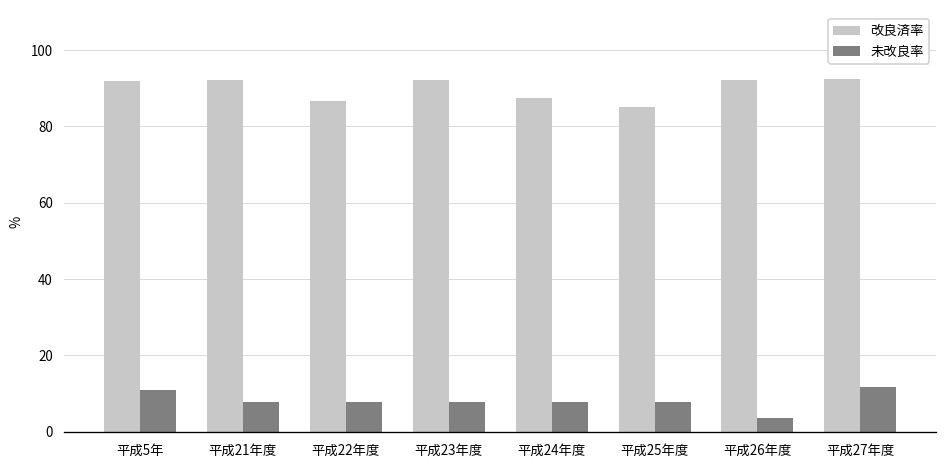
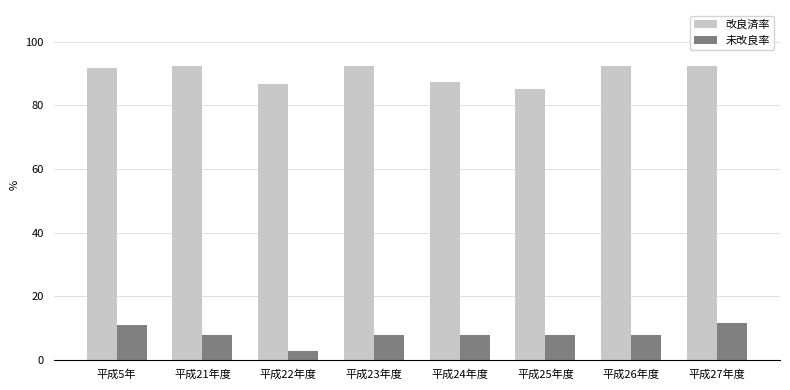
未改良率, 平成22年度: 8 -> 3
未改良率, 平成26年度: 4 -> 8
